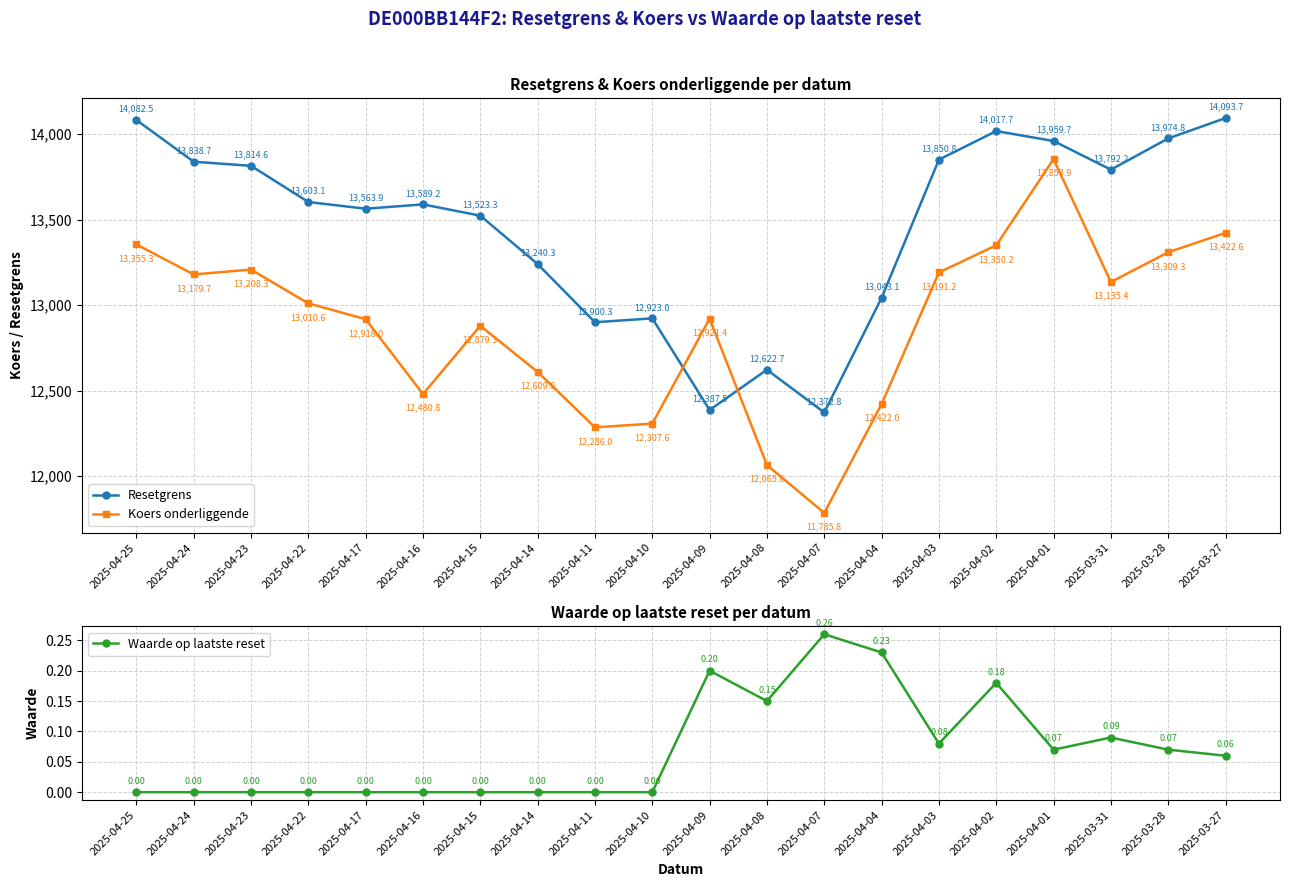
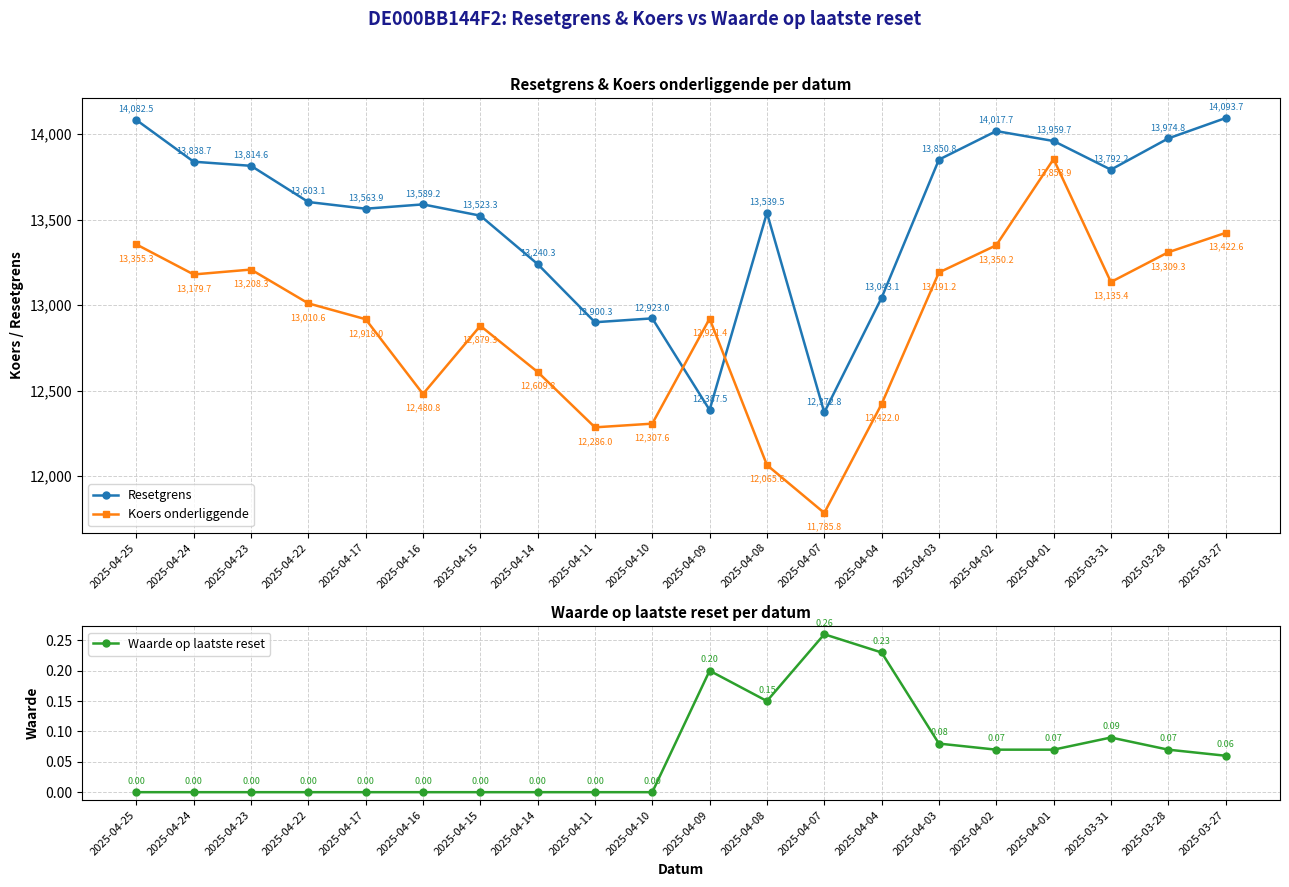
Resetgrens & Koers onderliggende per datum, Resetgrens, 2025-04-08: 12,622.7 -> 13,539.5
Waarde op laatste reset per datum, 2025-04-02: 0.18 -> 0.07
